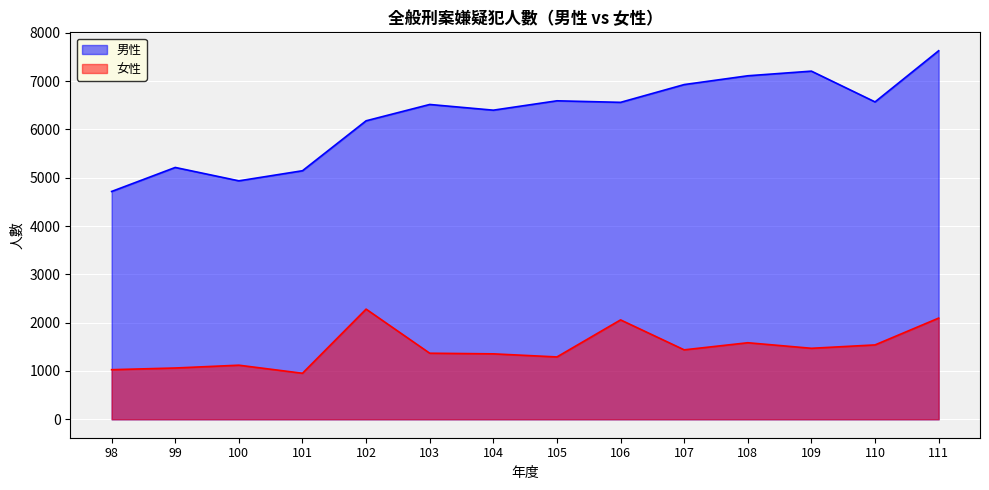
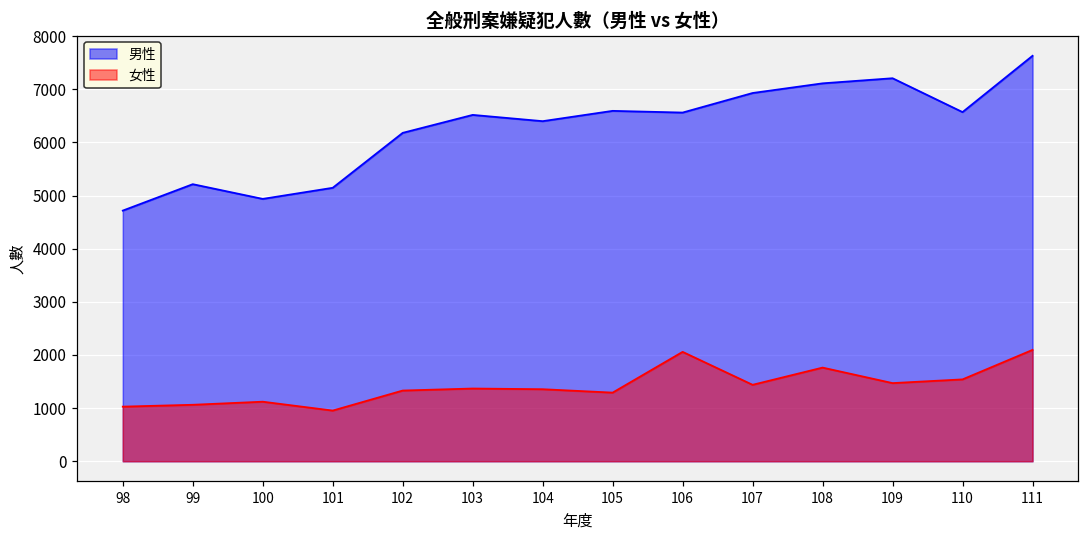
女性, 102: 2300 -> 1300
女性, 108: 1600 -> 1800
